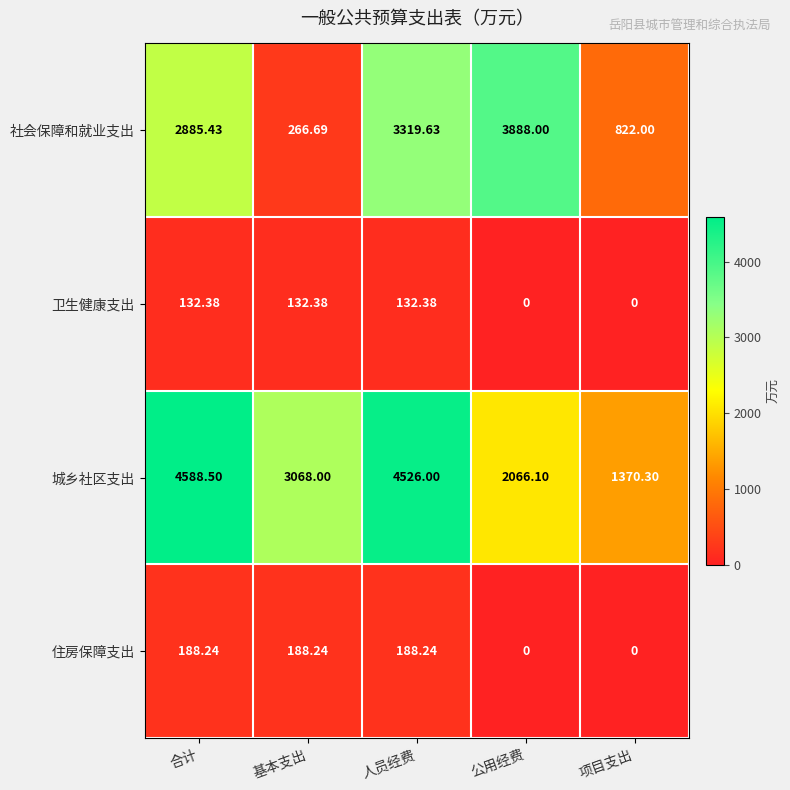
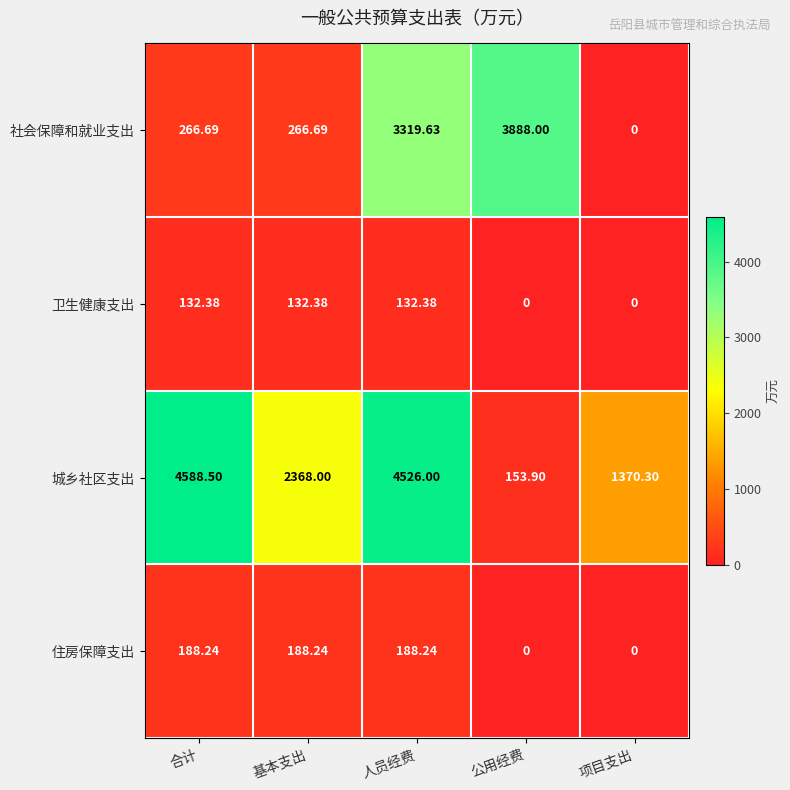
社会保障和就业支出, 合计: 2885.43 -> 266.69
社会保障和就业支出, 项目支出: 822.00 -> 0
城乡社区支出, 基本支出: 3068.00 -> 2368.00
城乡社区支出, 公用经费: 2066.10 -> 153.90
